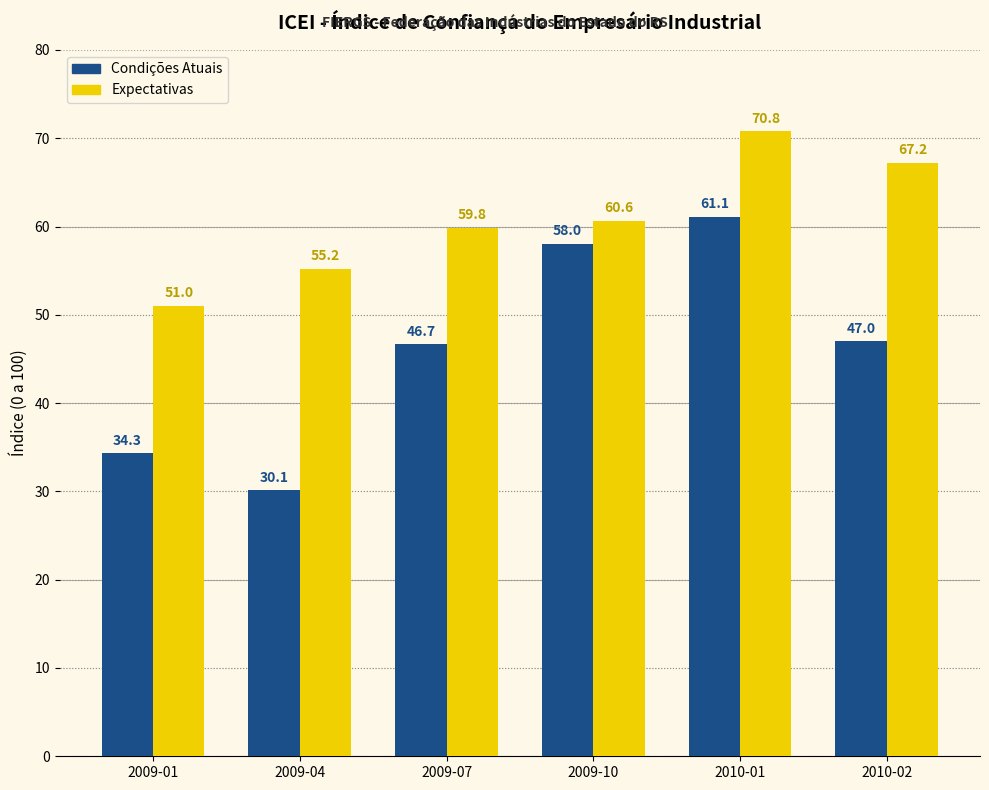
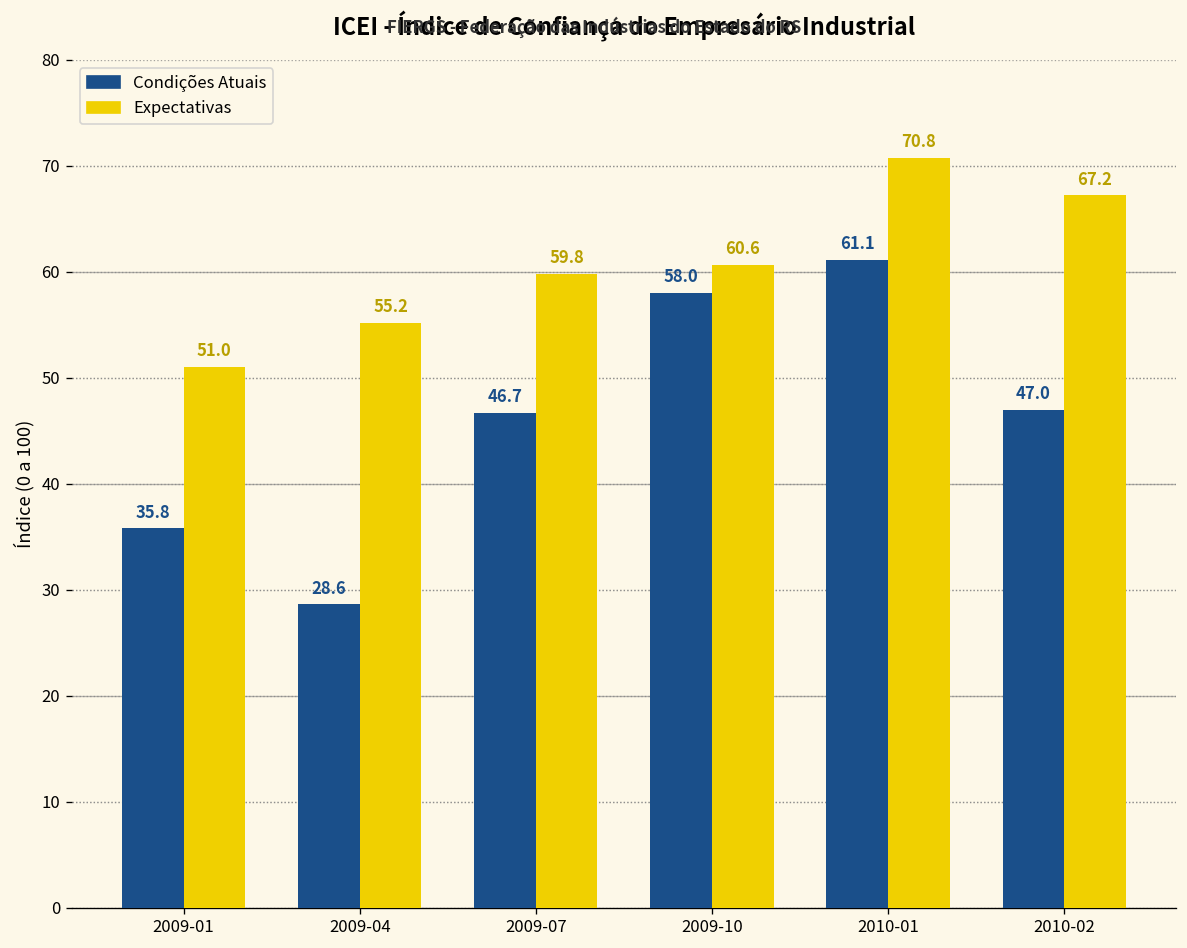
Condições Atuais, 2009-01: 34.3 -> 35.8
Condições Atuais, 2009-04: 30.1 -> 28.6
